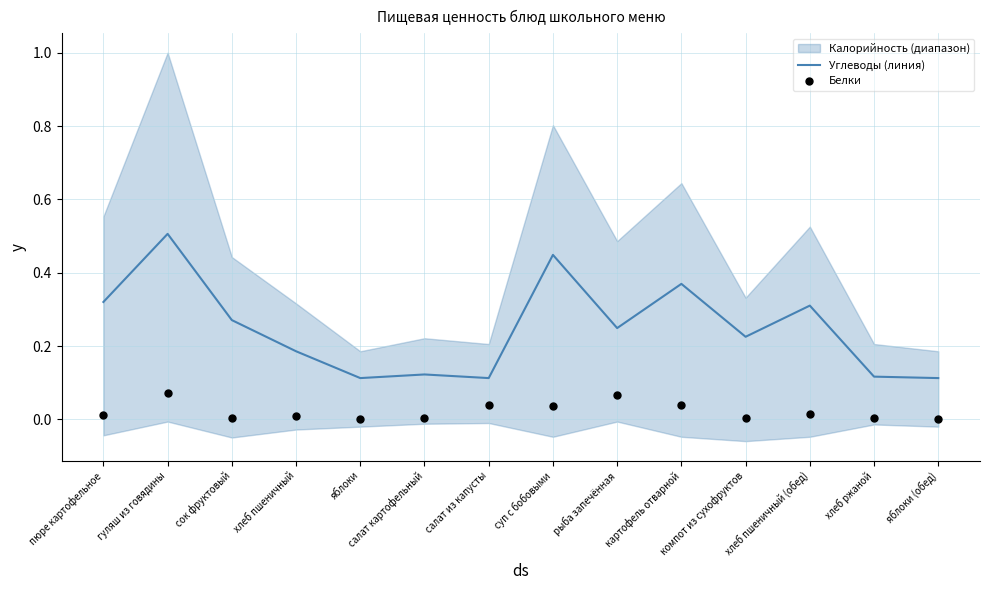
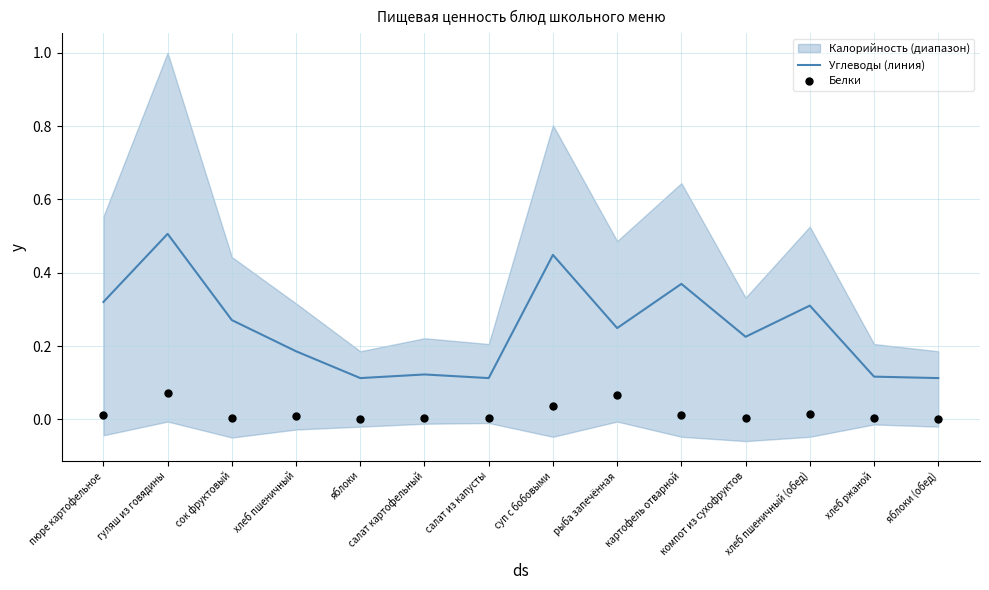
Белки, салат из капусты: 0.04 -> 0.00
Белки, картофель отварной: 0.04 -> 0.01
